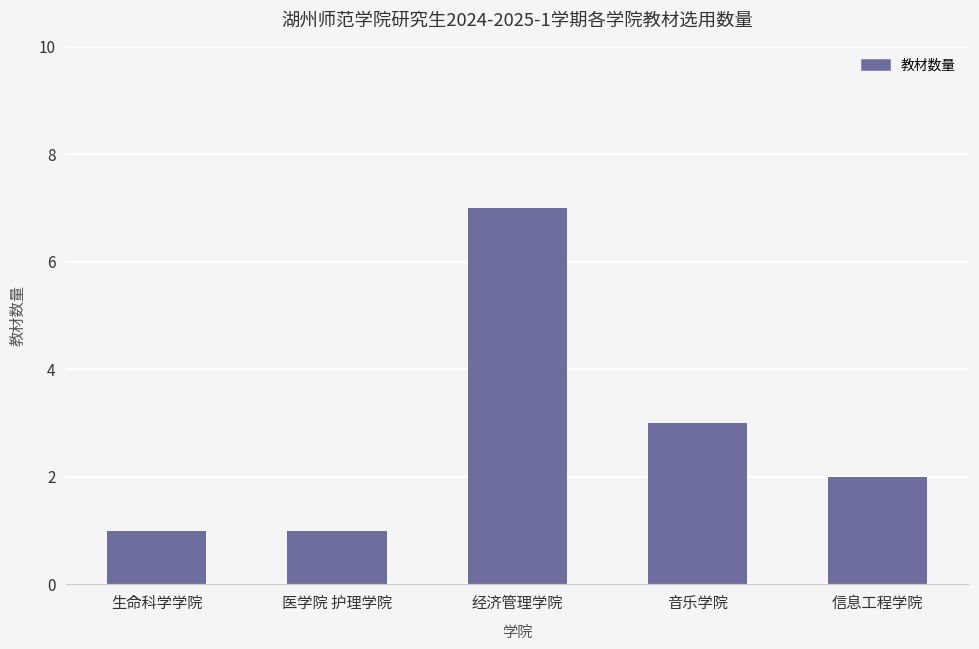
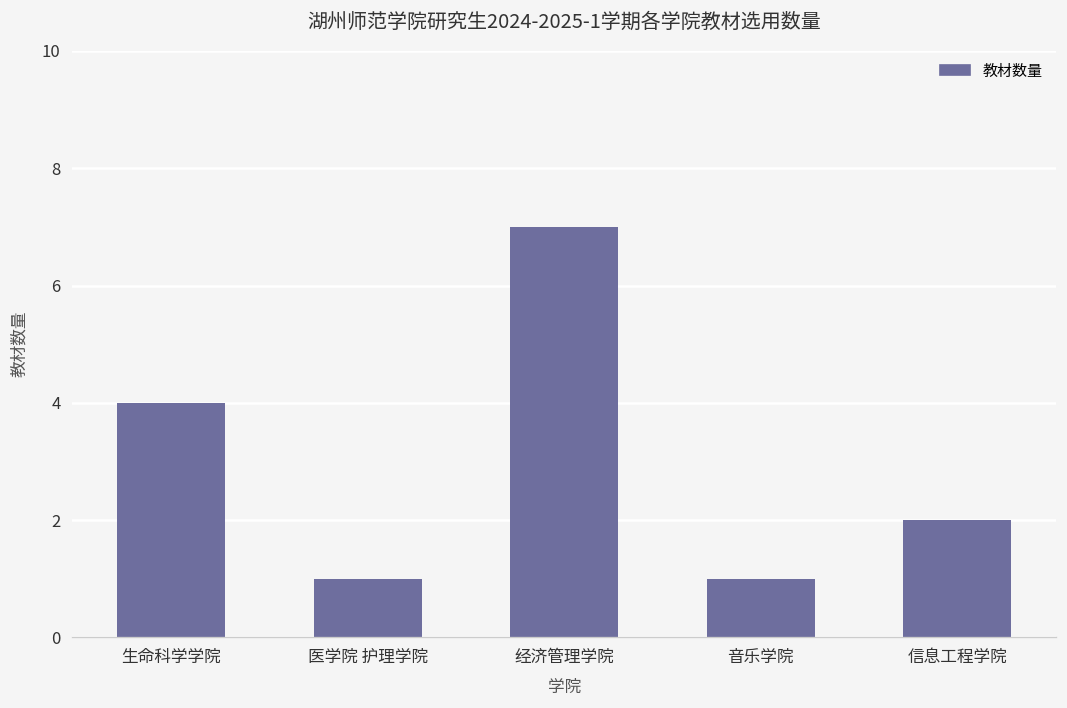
生命科学学院: 1 -> 4
音乐学院: 3 -> 1
